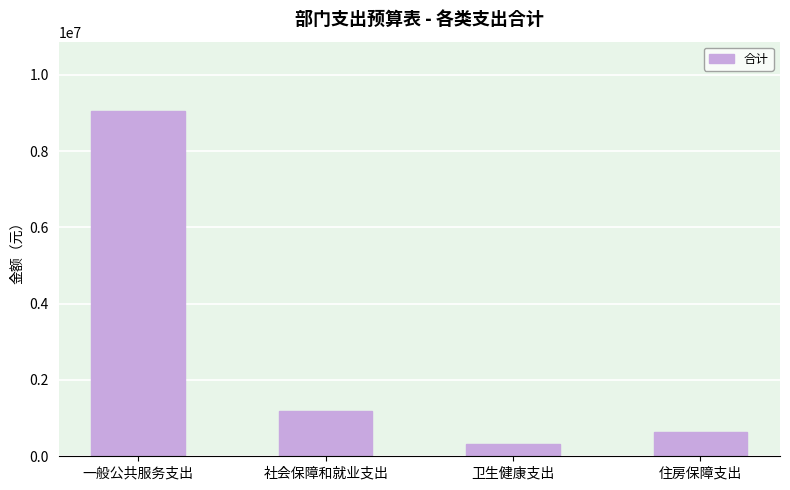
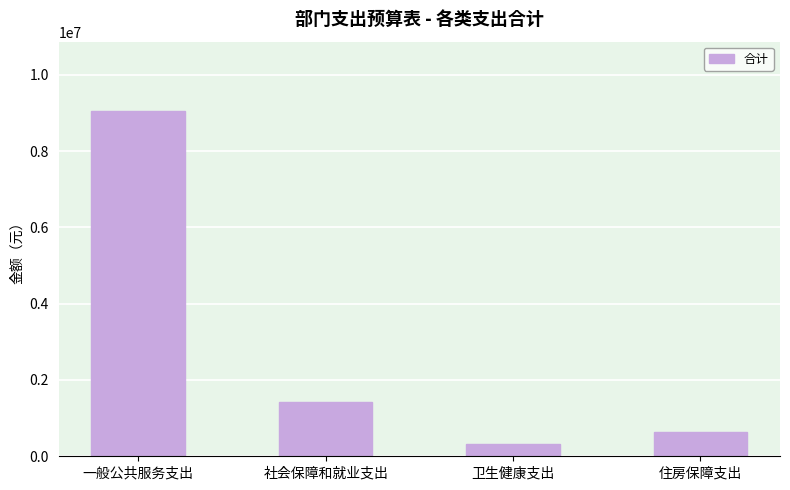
社会保障和就业支出: 1200000 -> 1400000
